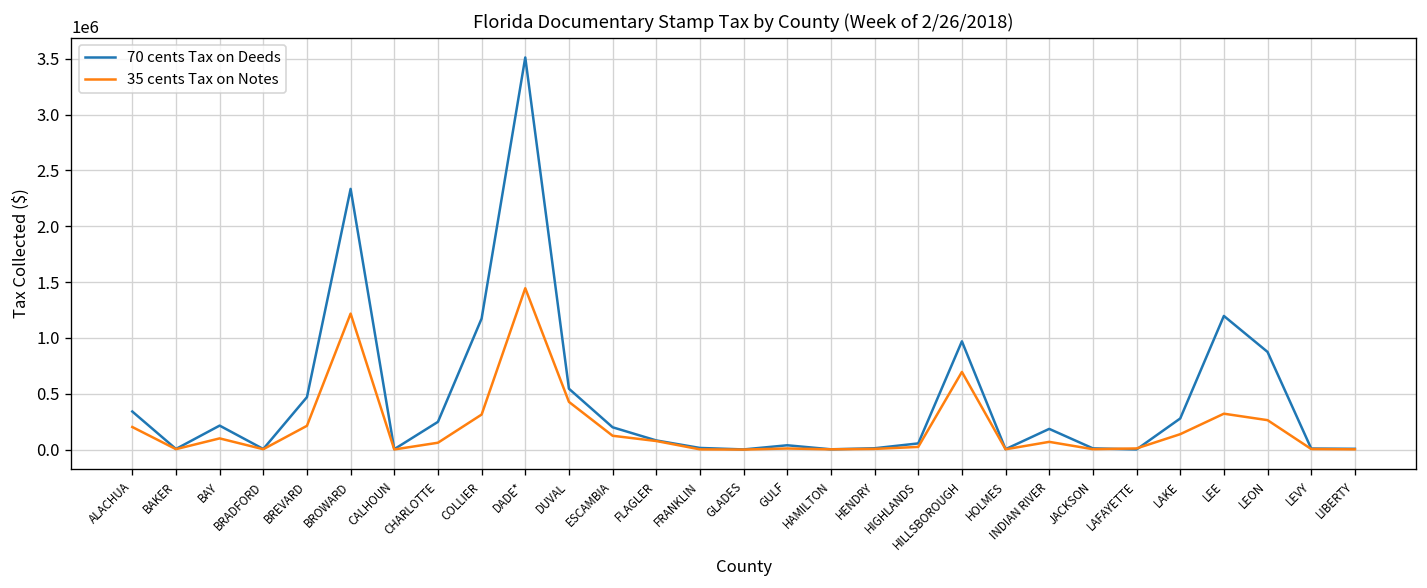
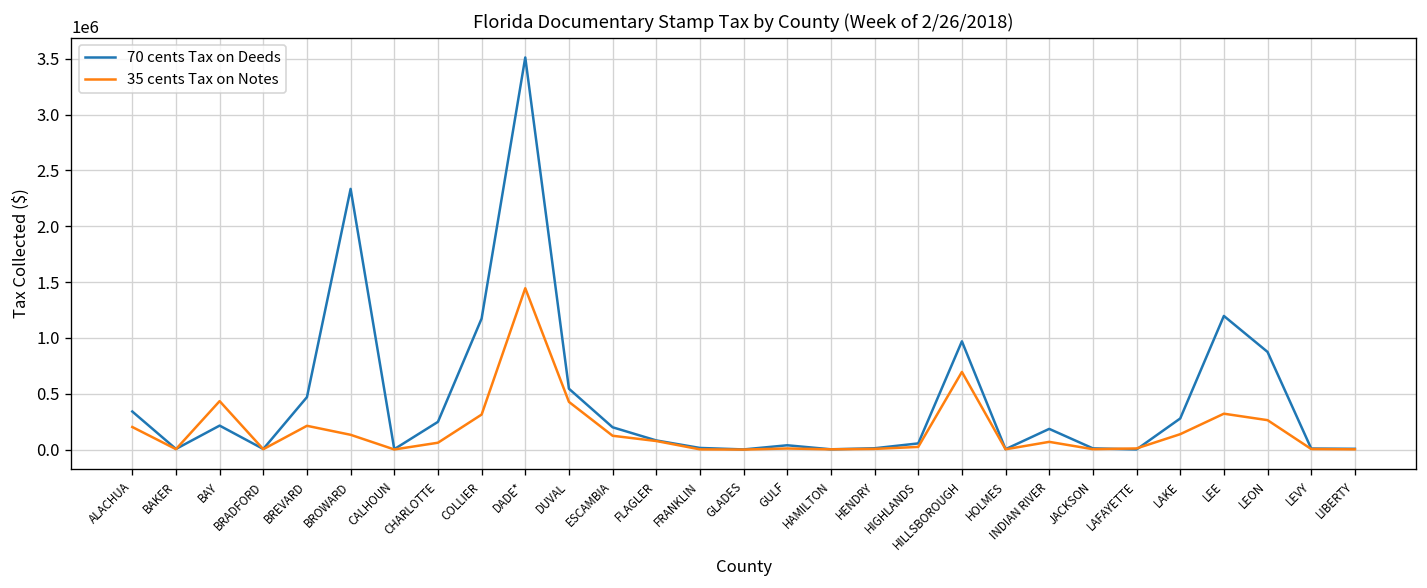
35 cents Tax on Notes, BAY: 100000 -> 400000
35 cents Tax on Notes, BROWARD: 1200000 -> 100000
